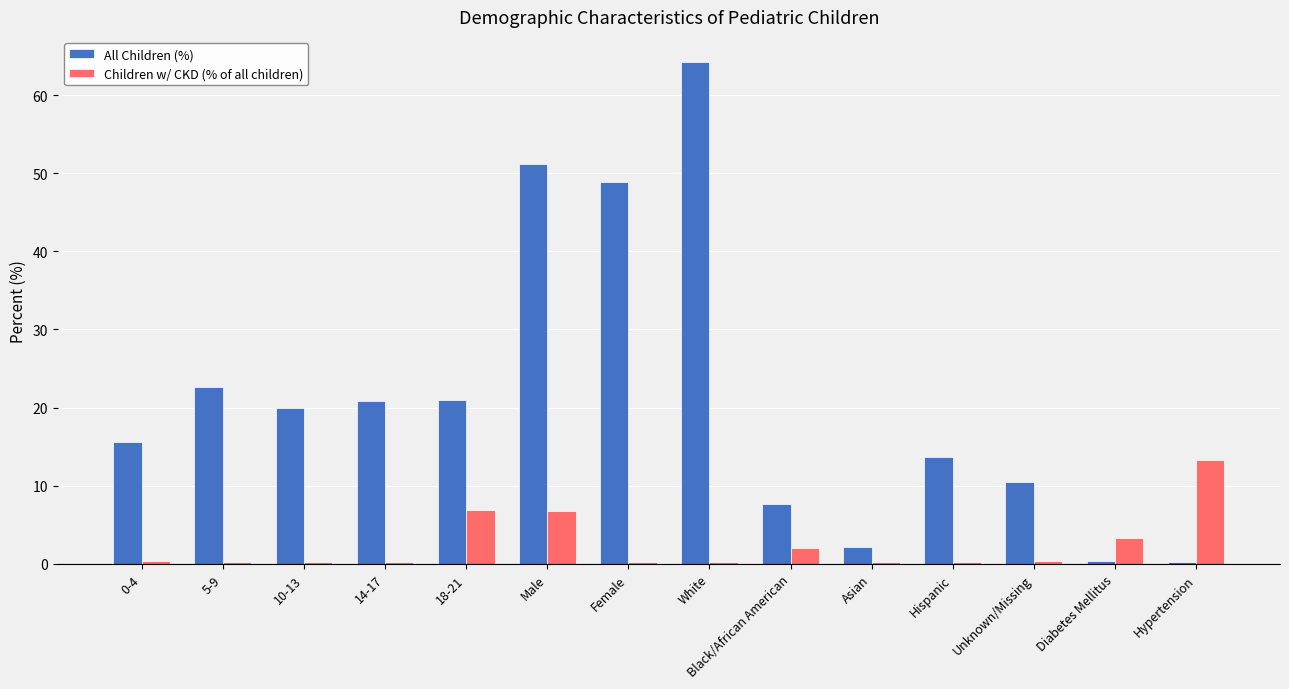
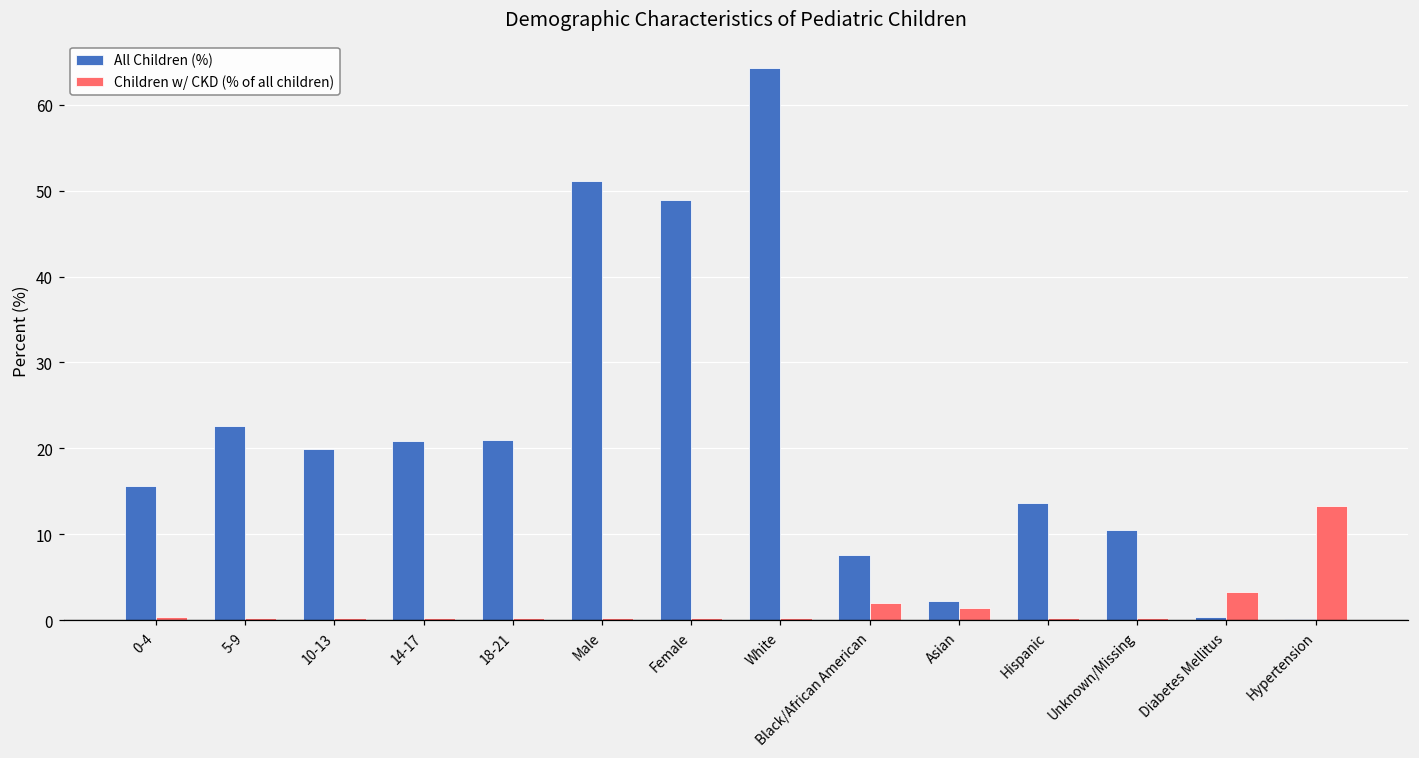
Children w/ CKD (% of all children), 18-21: 7 -> 0
Children w/ CKD (% of all children), Male: 7 -> 0
Children w/ CKD (% of all children), Asian: 0 -> 1
